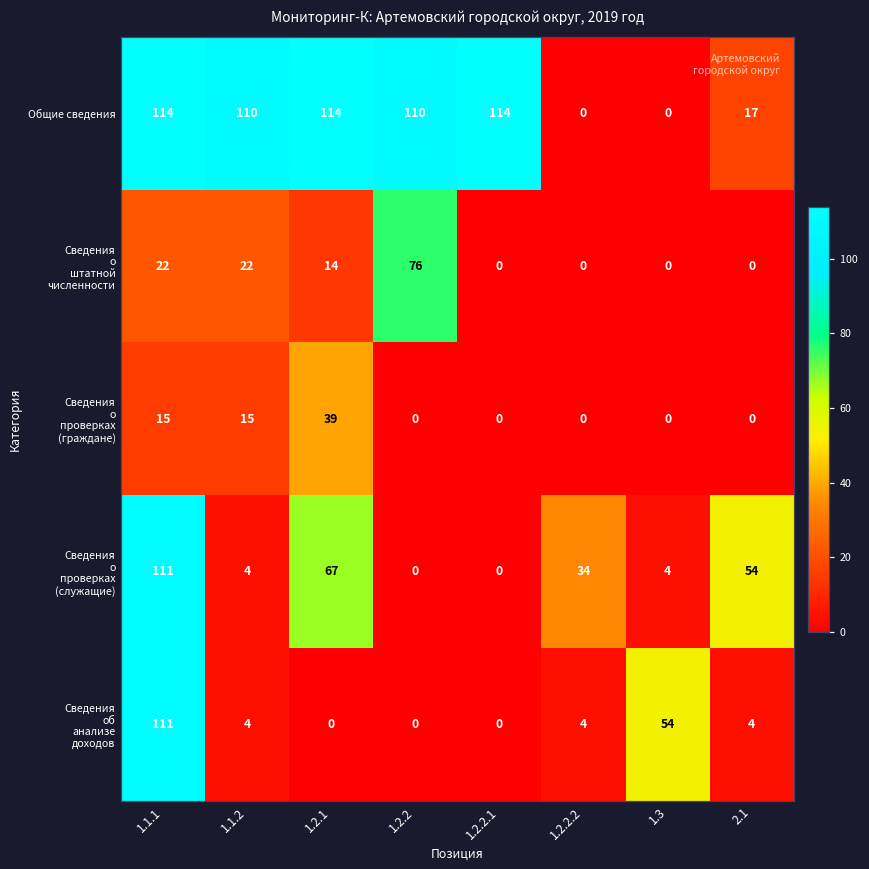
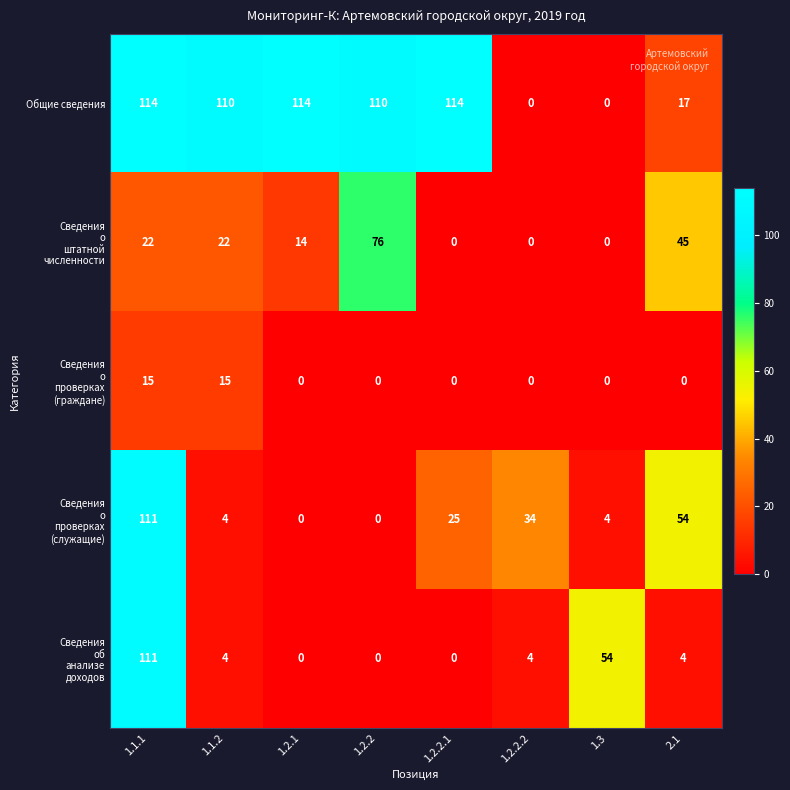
Сведения о штатной численности, 2.1: 0 -> 45
Сведения о проверках (граждане), 1.2.1: 39 -> 0
Сведения о проверках (служащие), 1.2.1: 67 -> 0
Сведения о проверках (служащие), 1.2.2.1: 0 -> 25
